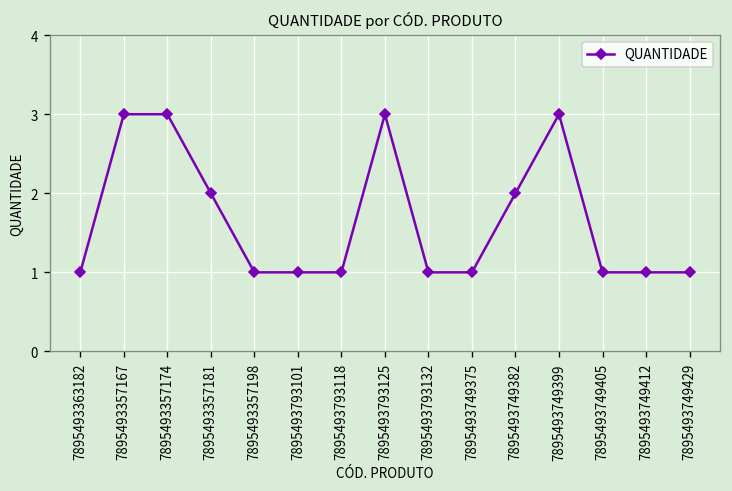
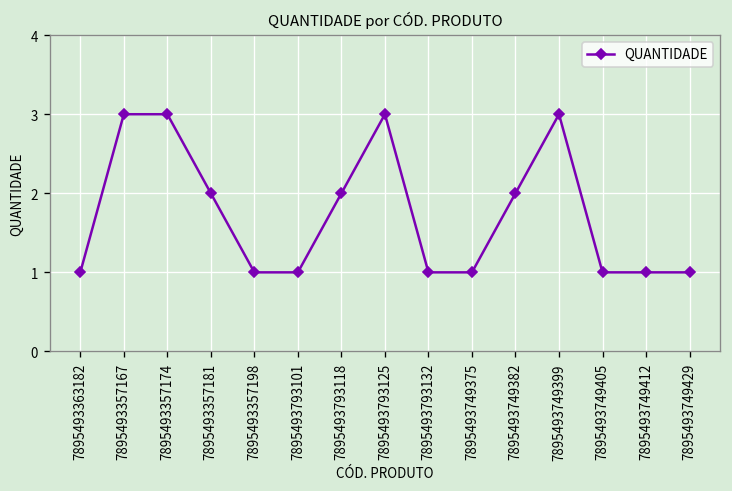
7895493793118: 1 -> 2
